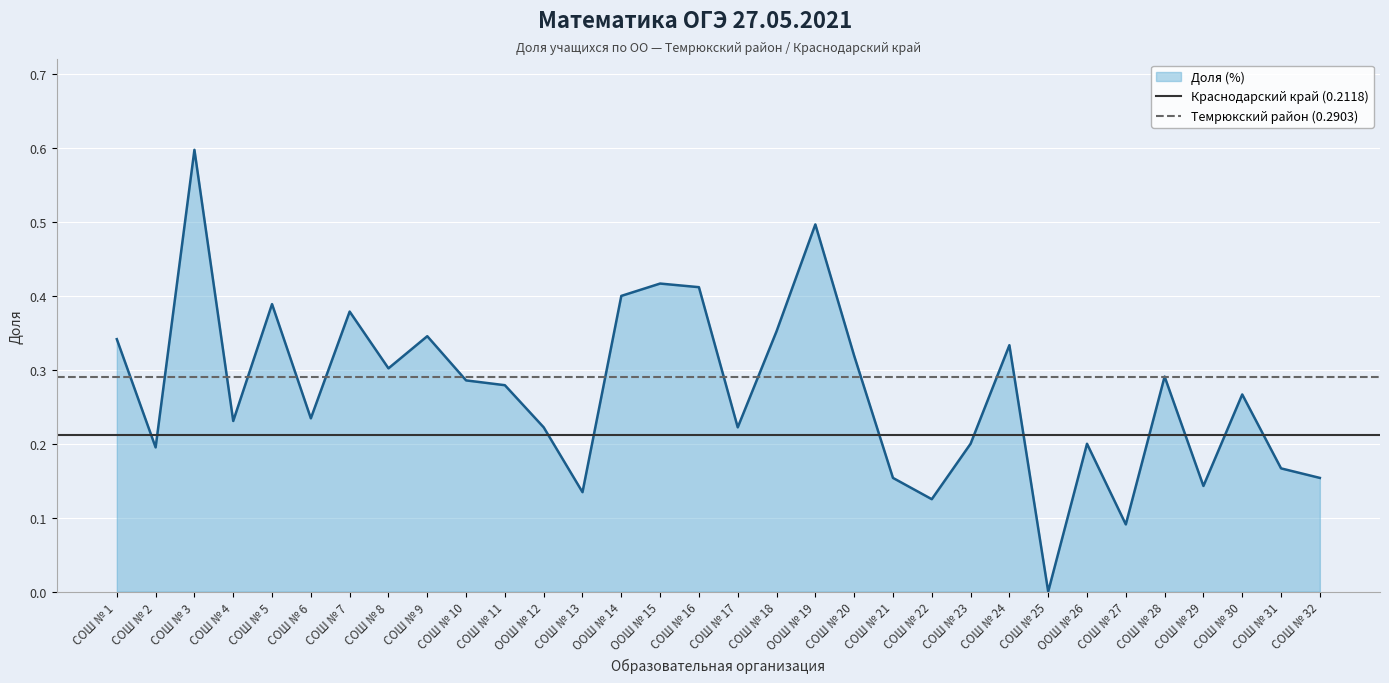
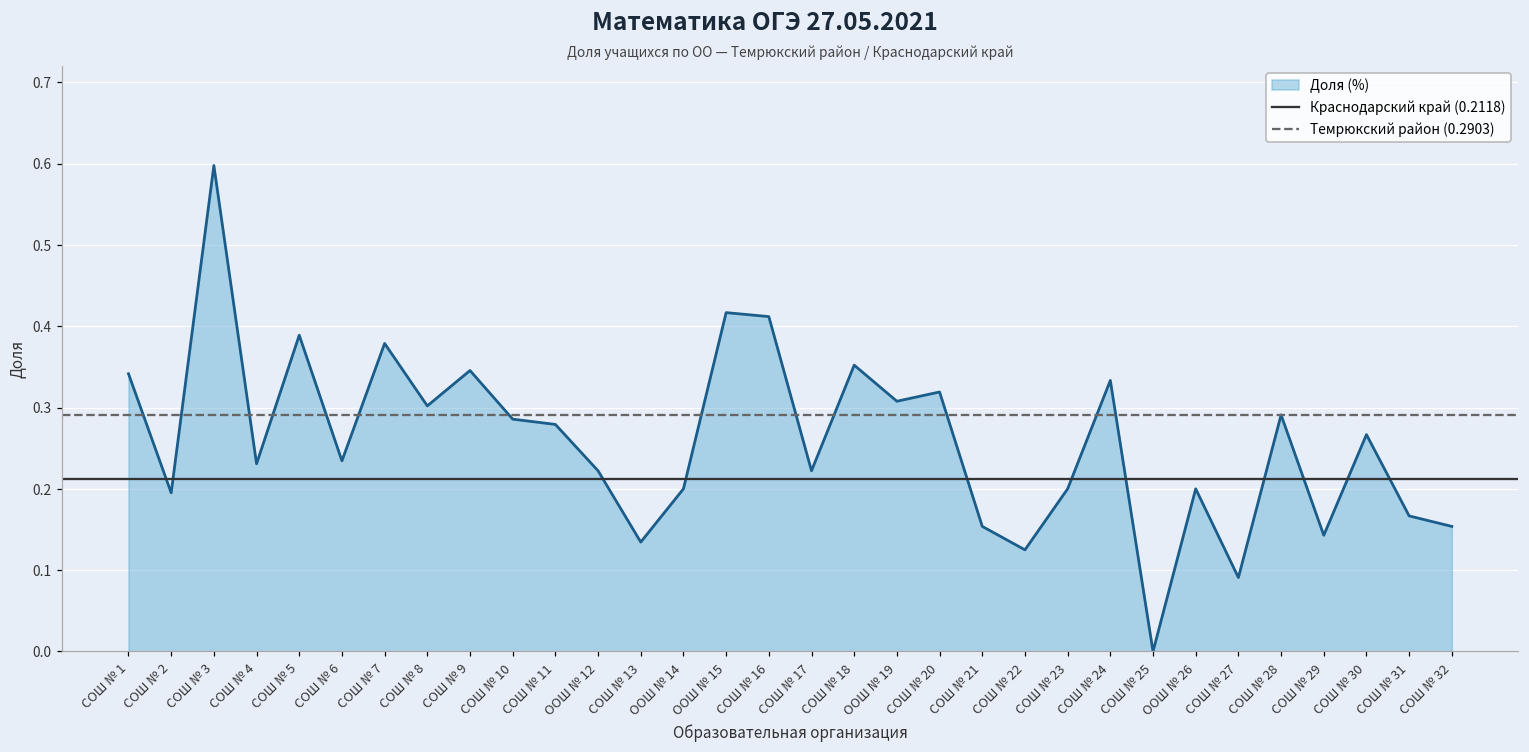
ООШ № 14: 0.4 -> 0.2
ООШ № 19: 0.50 -> 0.31
